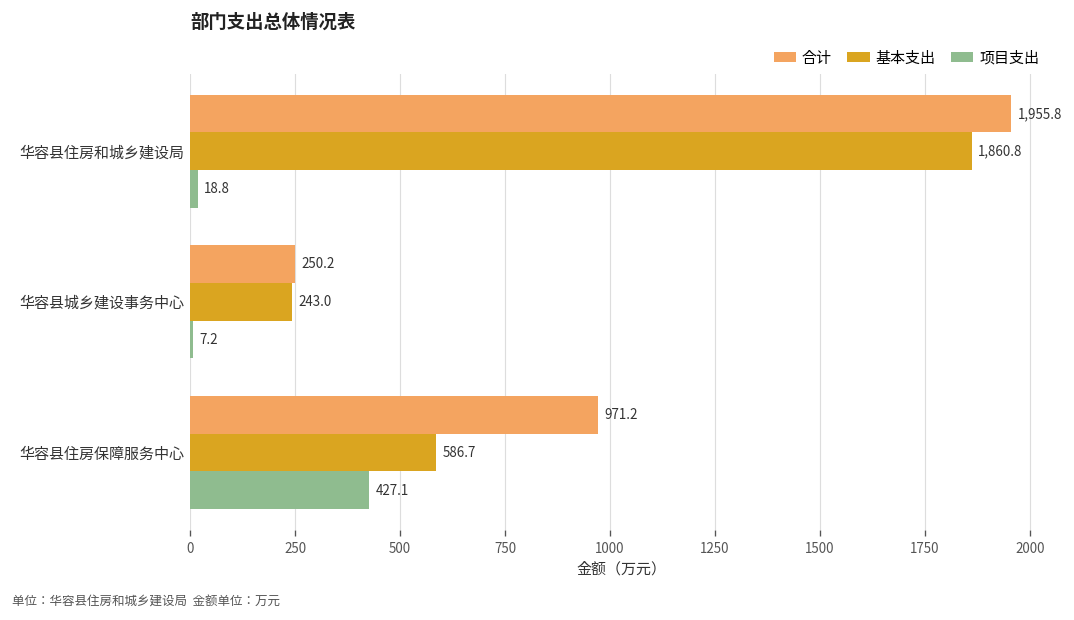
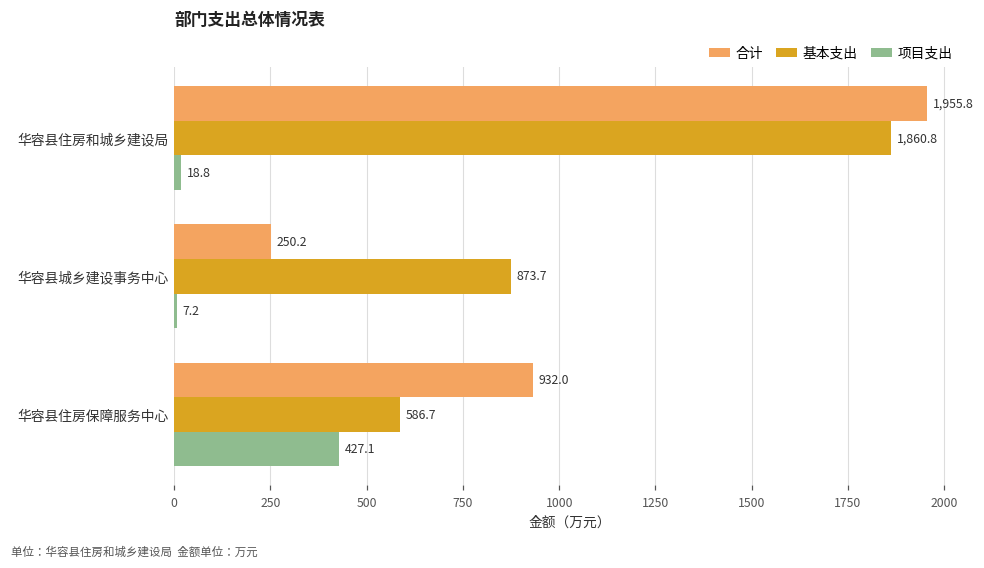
基本支出, 华容县城乡建设事务中心: 243.0 -> 873.7
合计, 华容县住房保障服务中心: 971.2 -> 932.0
